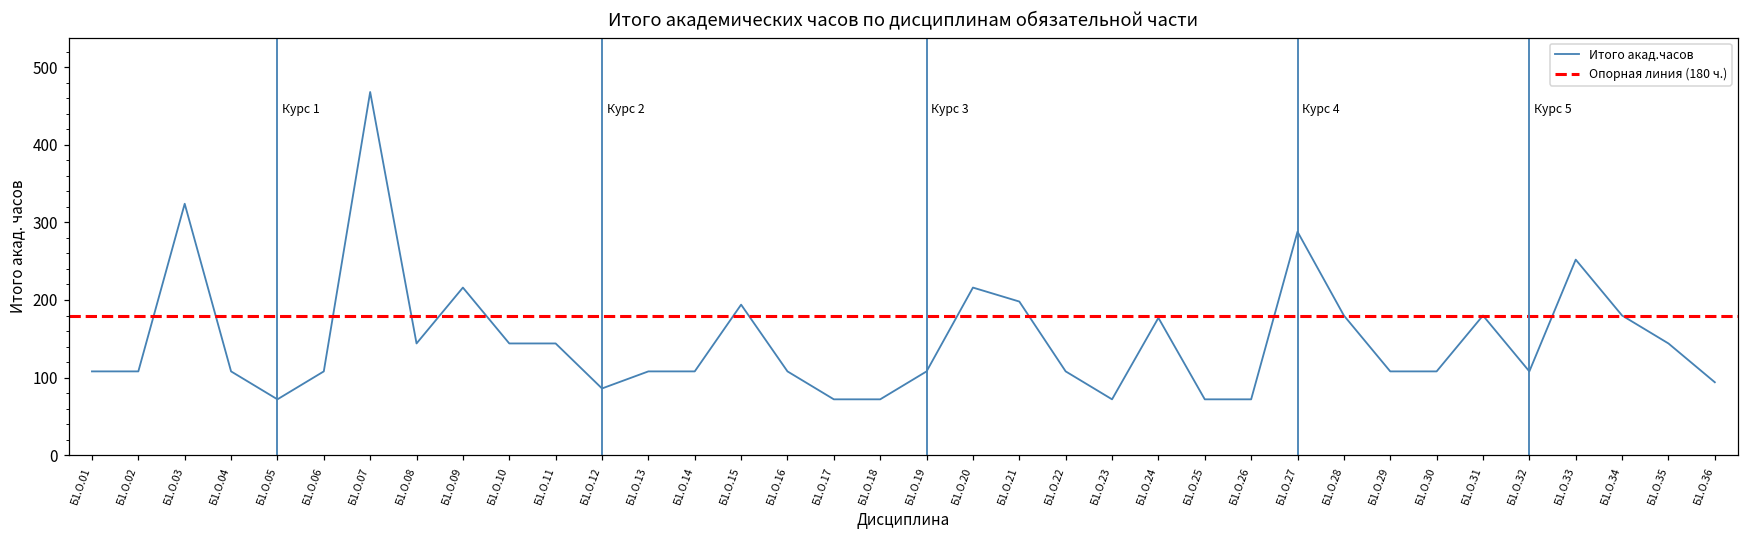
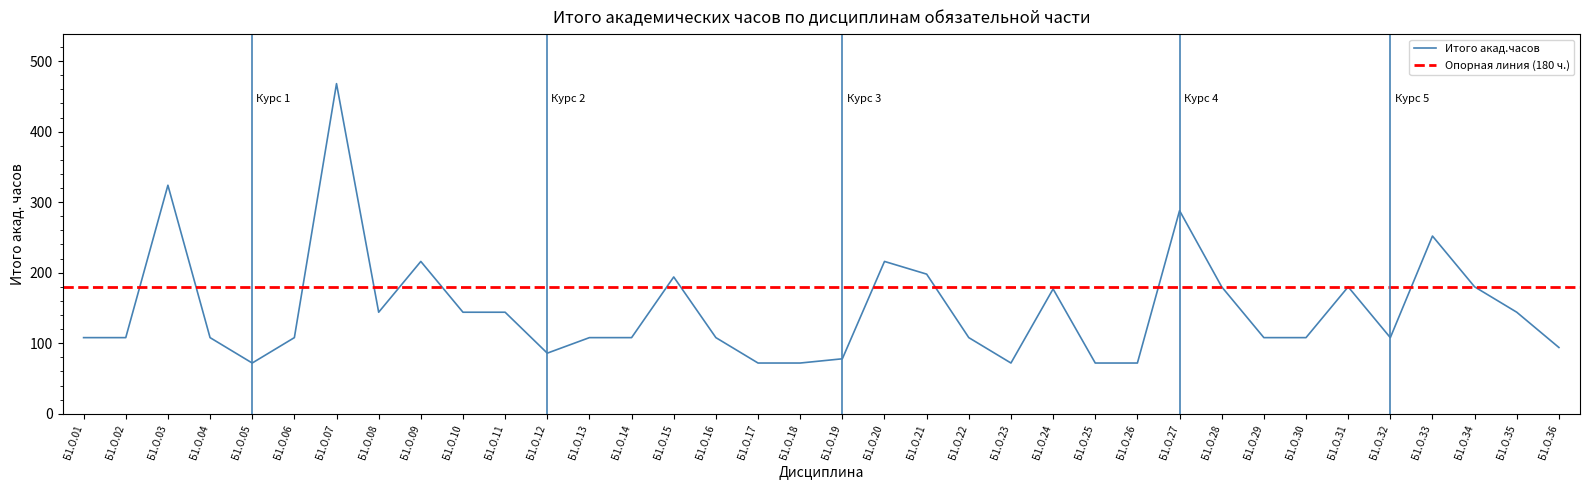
Б1.О.19: 110 -> 80
